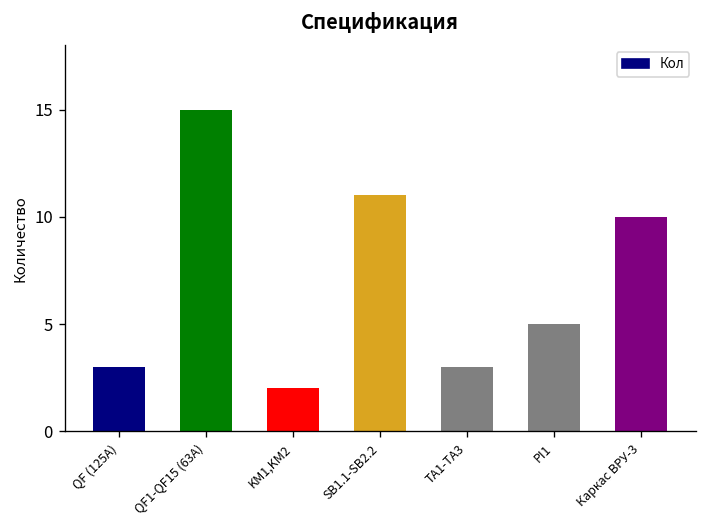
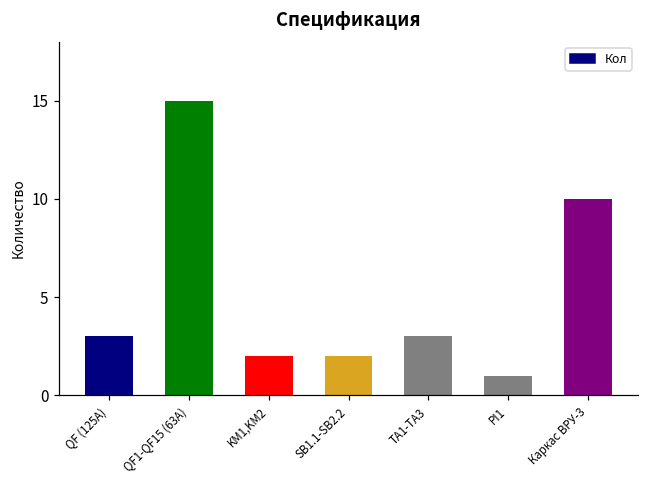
SB1.1-SB2.2: 11 -> 2
PI1: 5 -> 1
